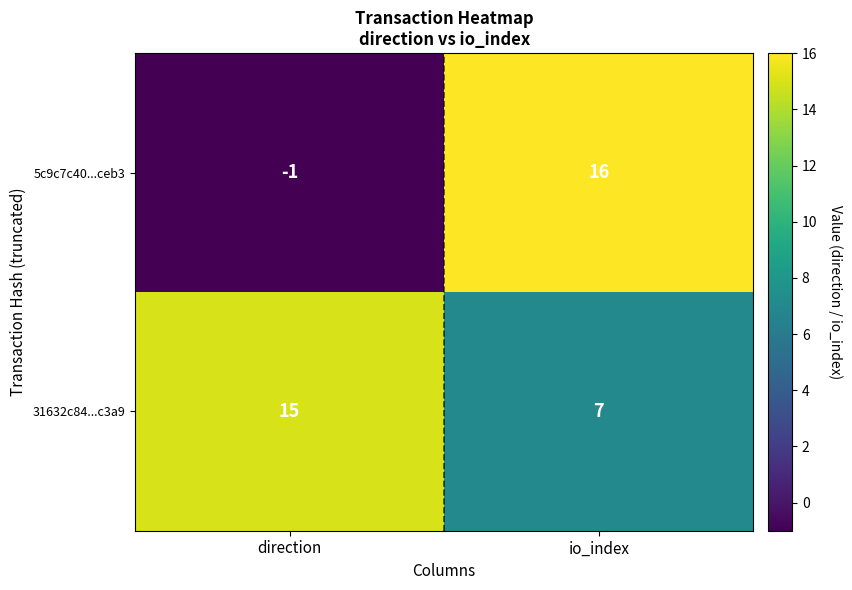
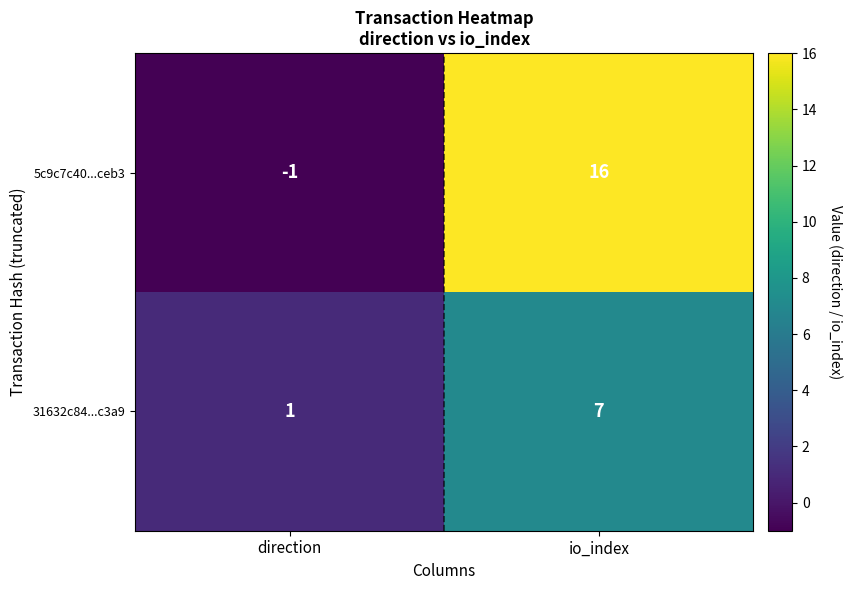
31632c84...c3a9, direction: 15 -> 1
